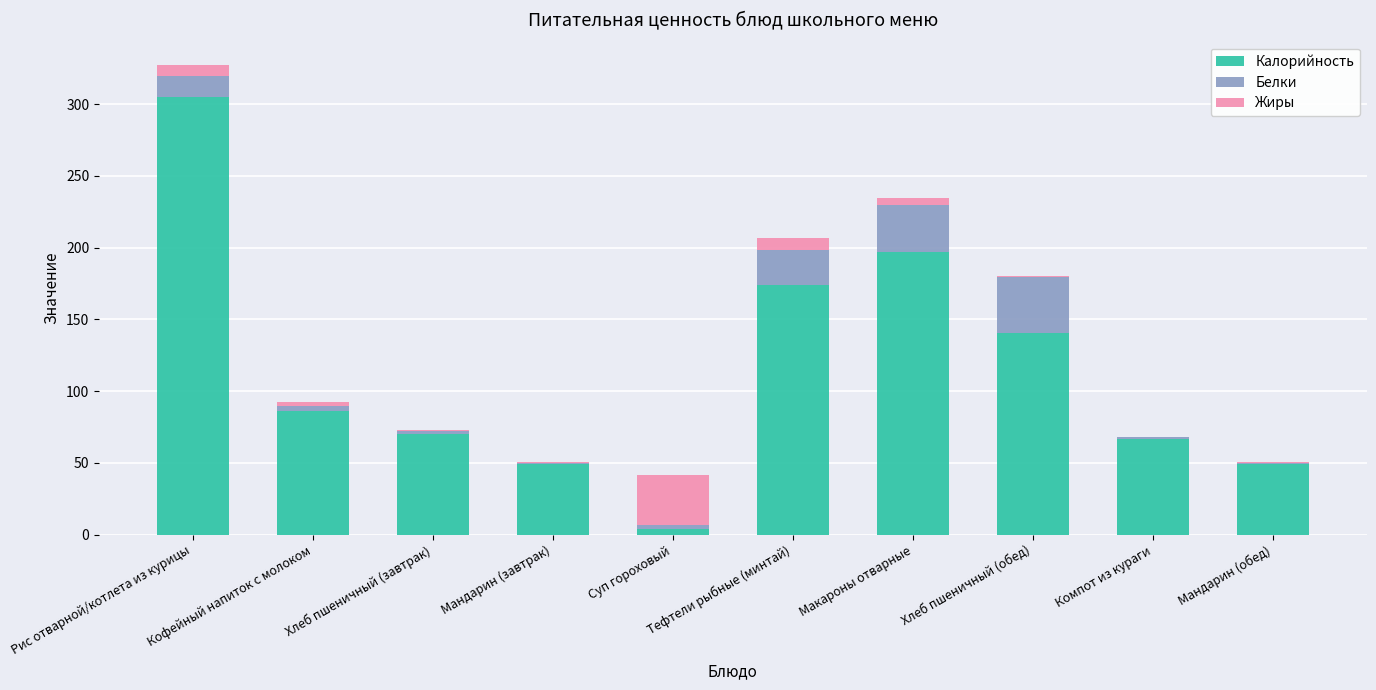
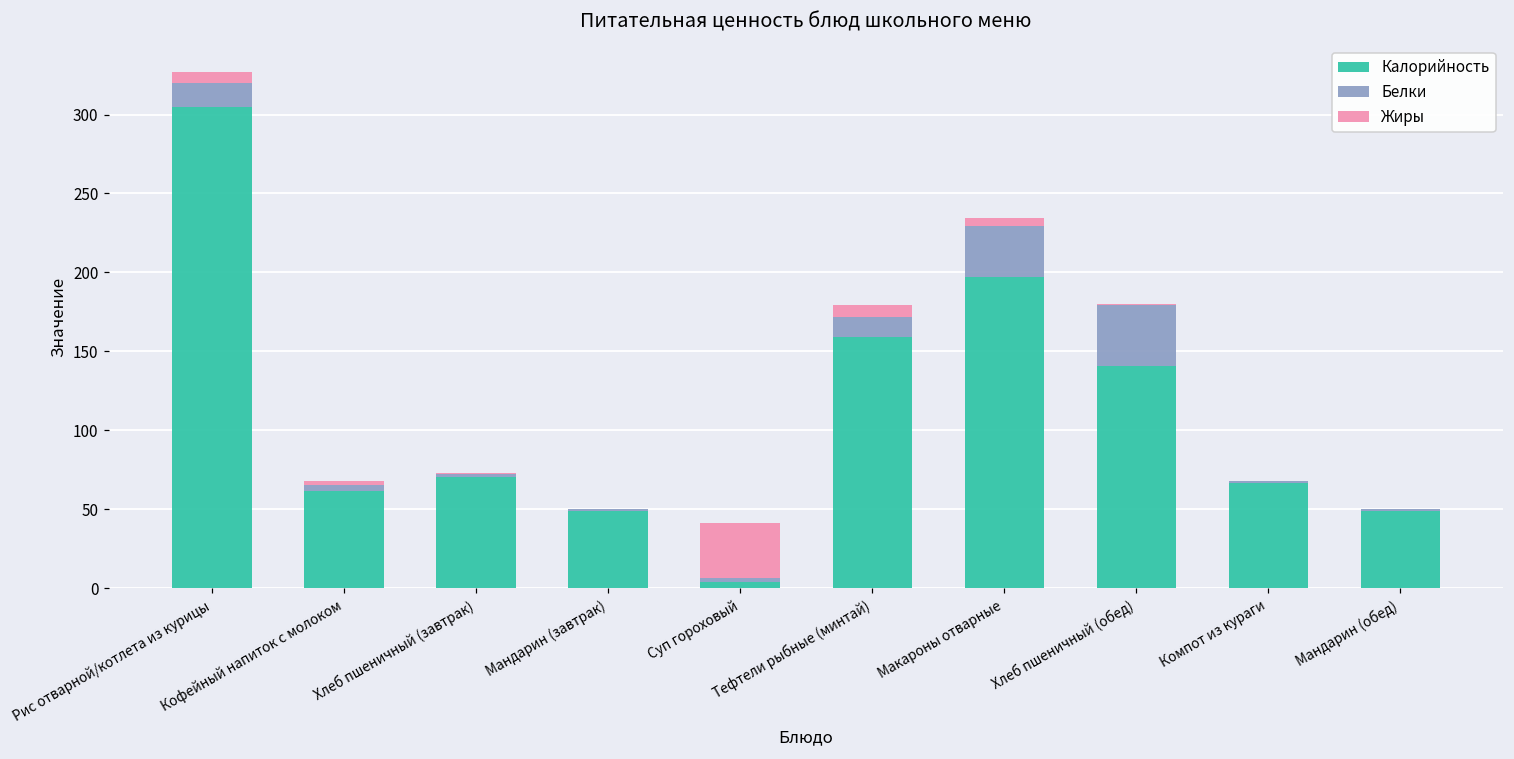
Калорийность, Кофейный напиток с молоком: 86 -> 61
Калорийность, Тефтели рыбные (минтай): 174 -> 159
Белки, Тефтели рыбные (минтай): 25 -> 13
